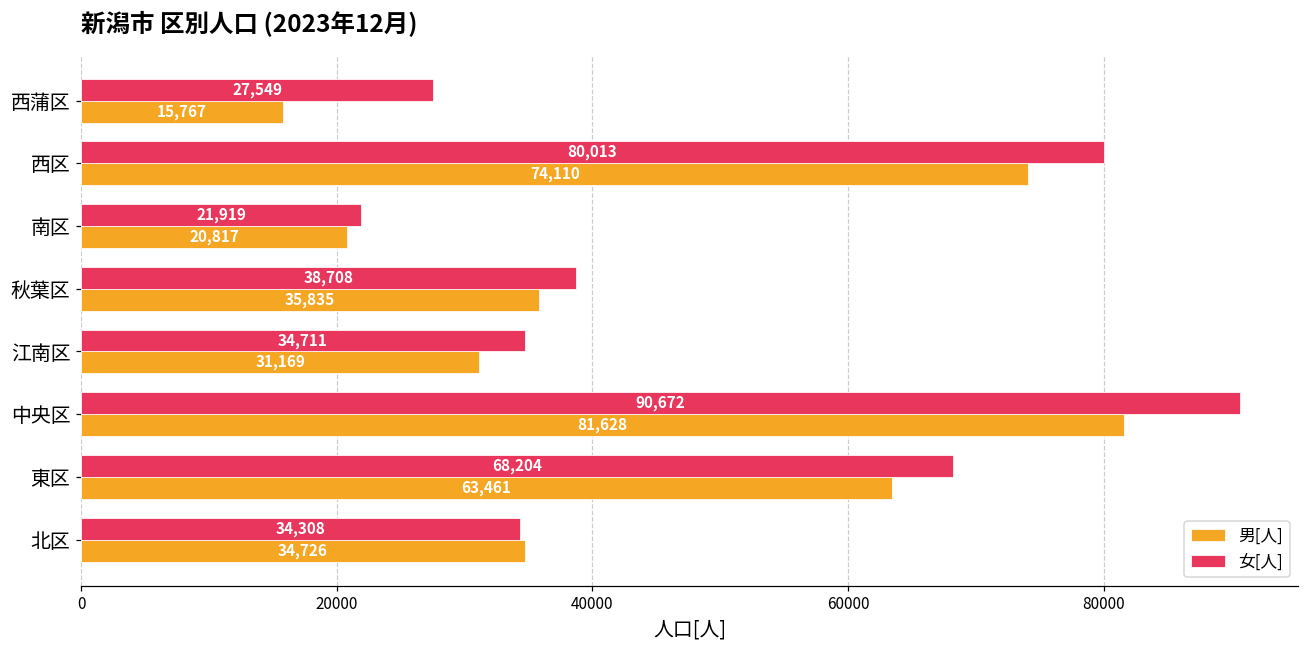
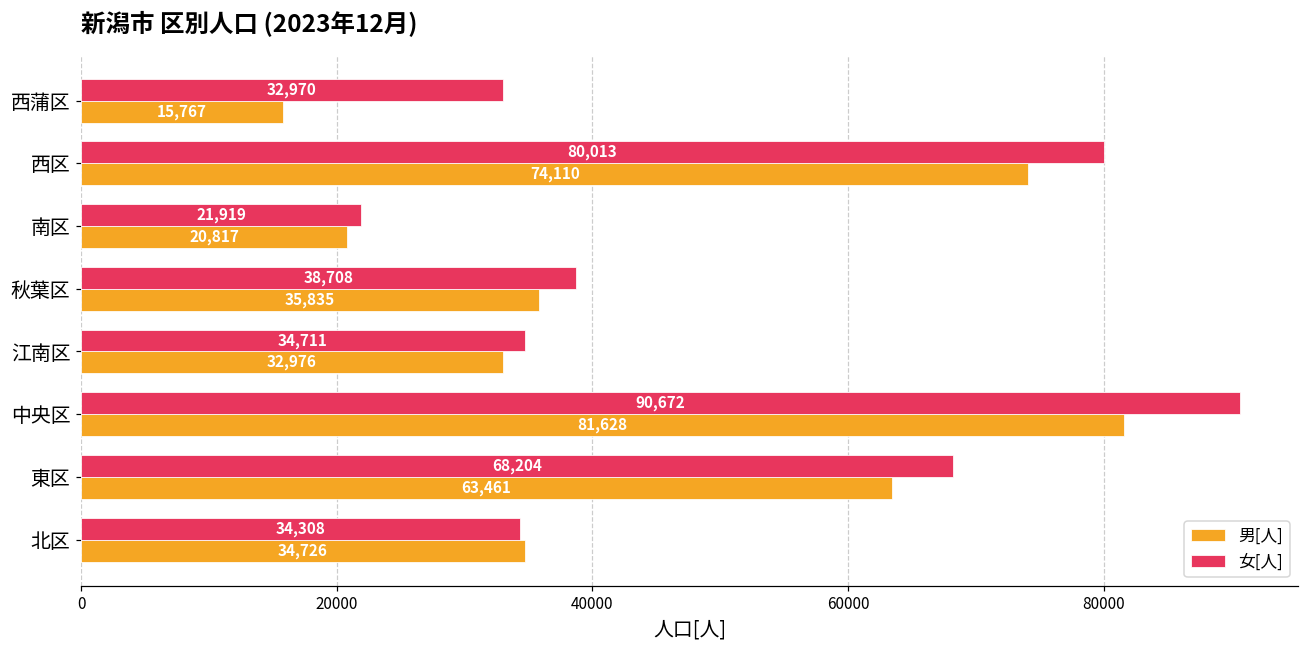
女[人], 西蒲区: 27,549 -> 32,970
男[人], 江南区: 31,169 -> 32,976
